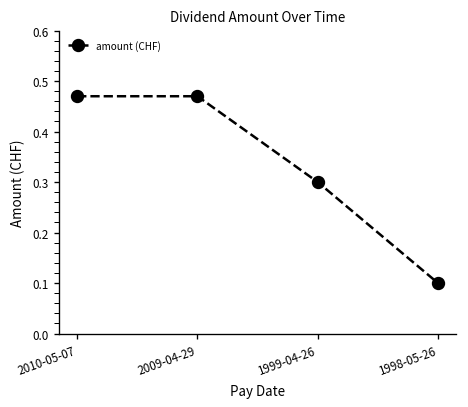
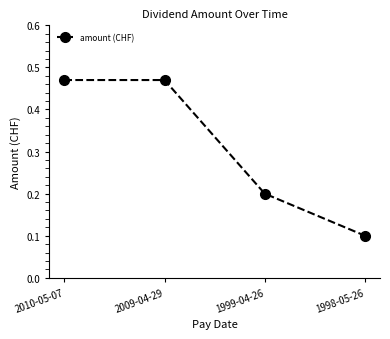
1999-04-26: 0.3 -> 0.2
